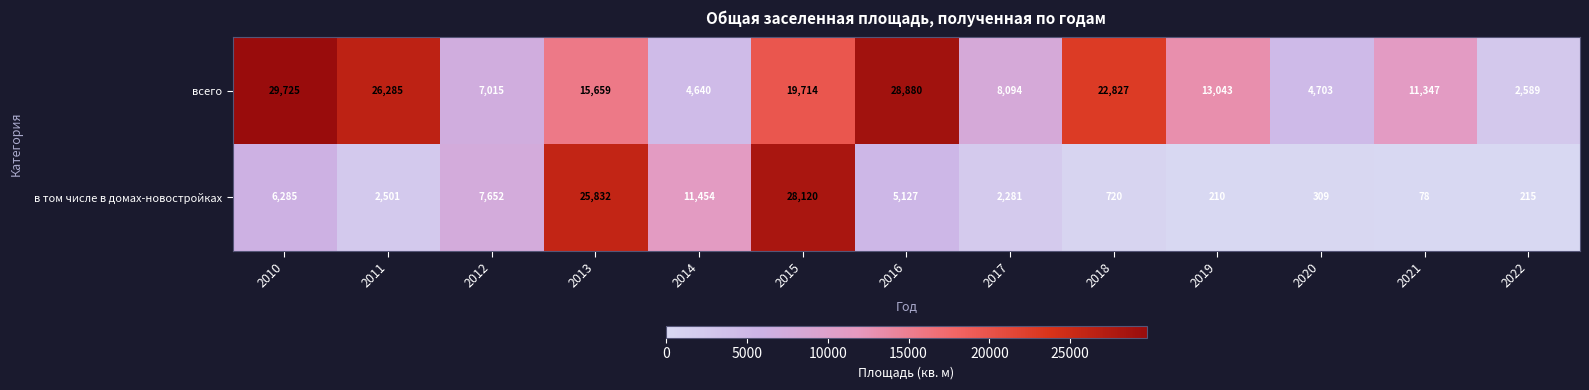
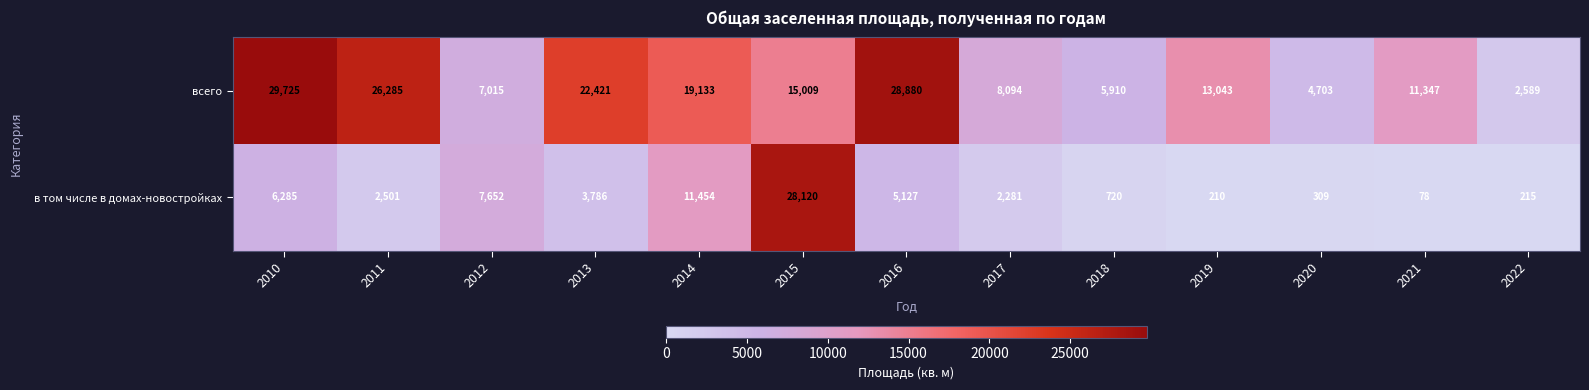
всего, 2013: 15,659 -> 22,421
всего, 2014: 4,640 -> 19,133
всего, 2015: 19,714 -> 15,009
всего, 2018: 22,827 -> 5,910
в том числе в домах-новостройках, 2013: 25,832 -> 3,786
